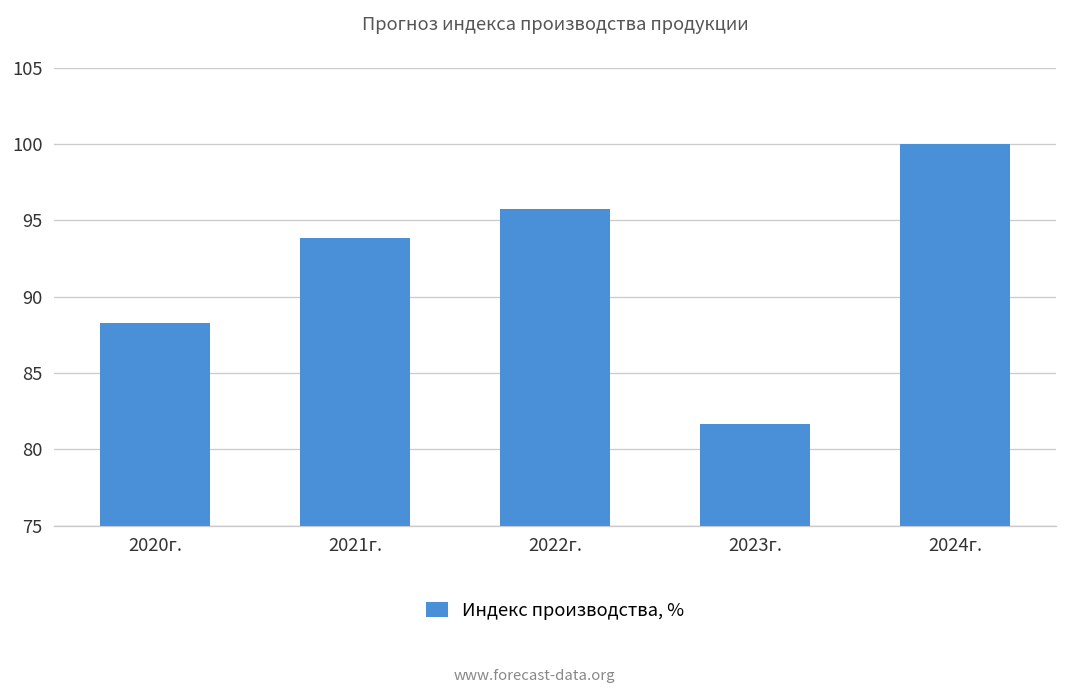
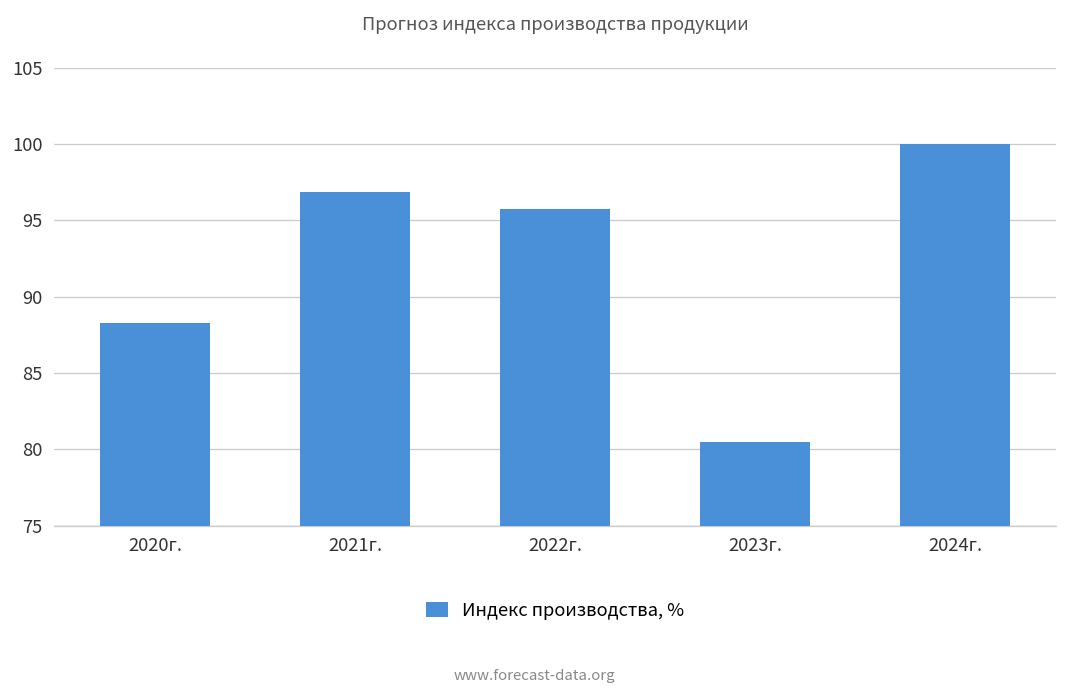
2021г.: 93.8 -> 96.8
2023г.: 81.6 -> 80.5
